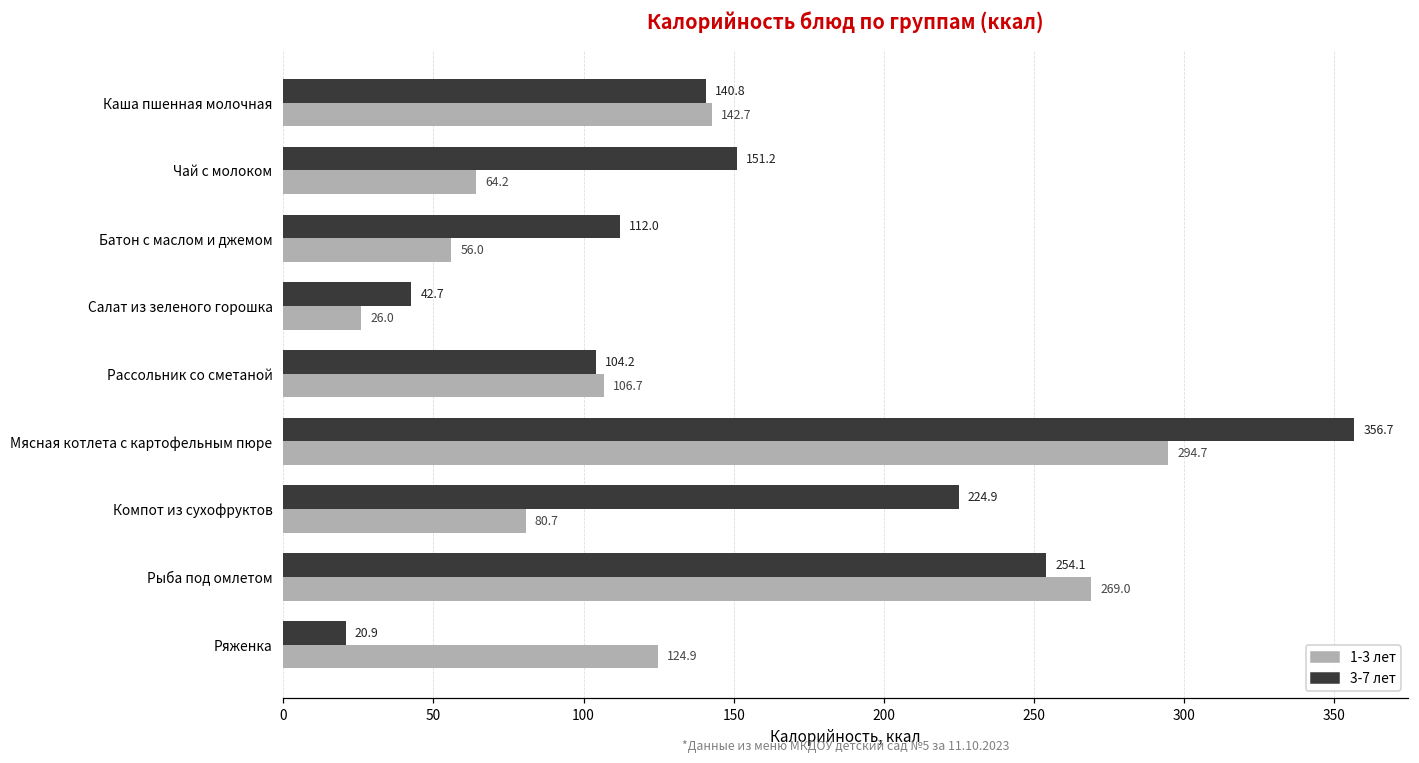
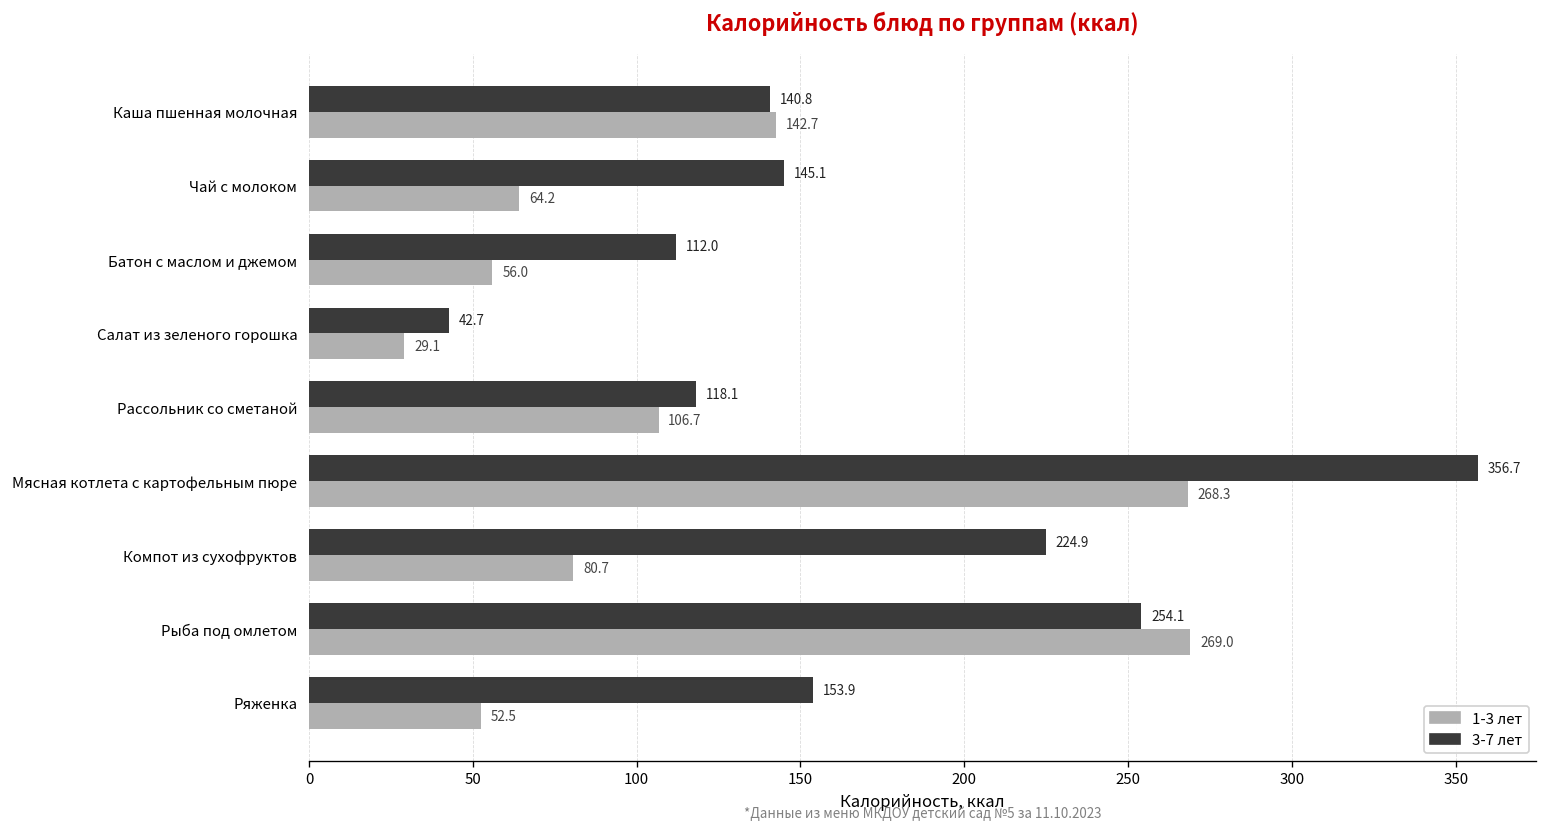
3-7 лет, Чай с молоком: 151.2 -> 145.1
1-3 лет, Салат из зеленого горошка: 26.0 -> 29.1
3-7 лет, Рассольник со сметаной: 104.2 -> 118.1
1-3 лет, Мясная котлета с картофельным пюре: 294.7 -> 268.3
3-7 лет, Ряженка: 20.9 -> 153.9
1-3 лет, Ряженка: 124.9 -> 52.5
